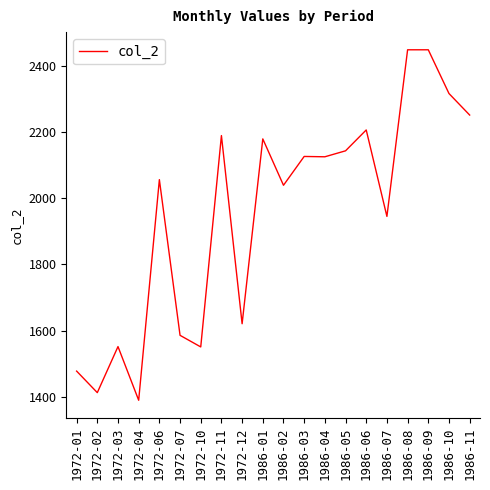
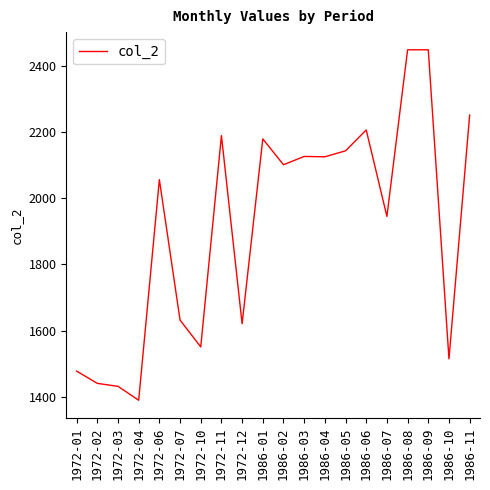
1972-02: 1410 -> 1440
1972-03: 1550 -> 1430
1972-07: 1590 -> 1630
1986-02: 2040 -> 2100
1986-10: 2320 -> 1520
